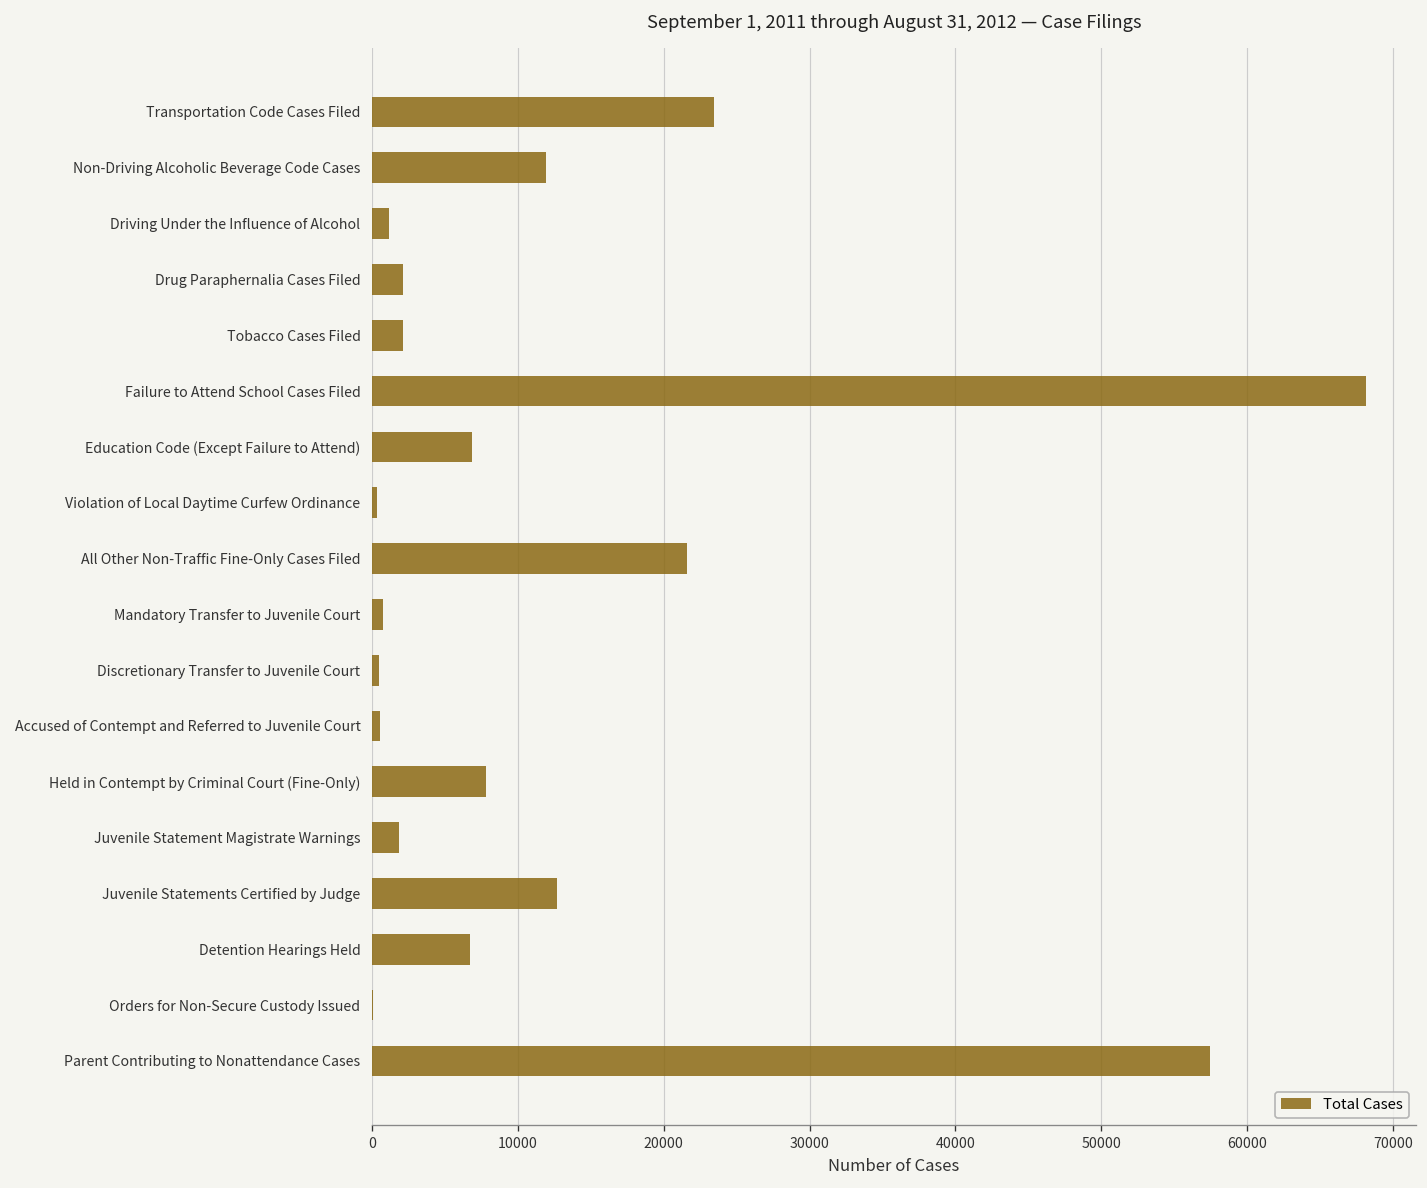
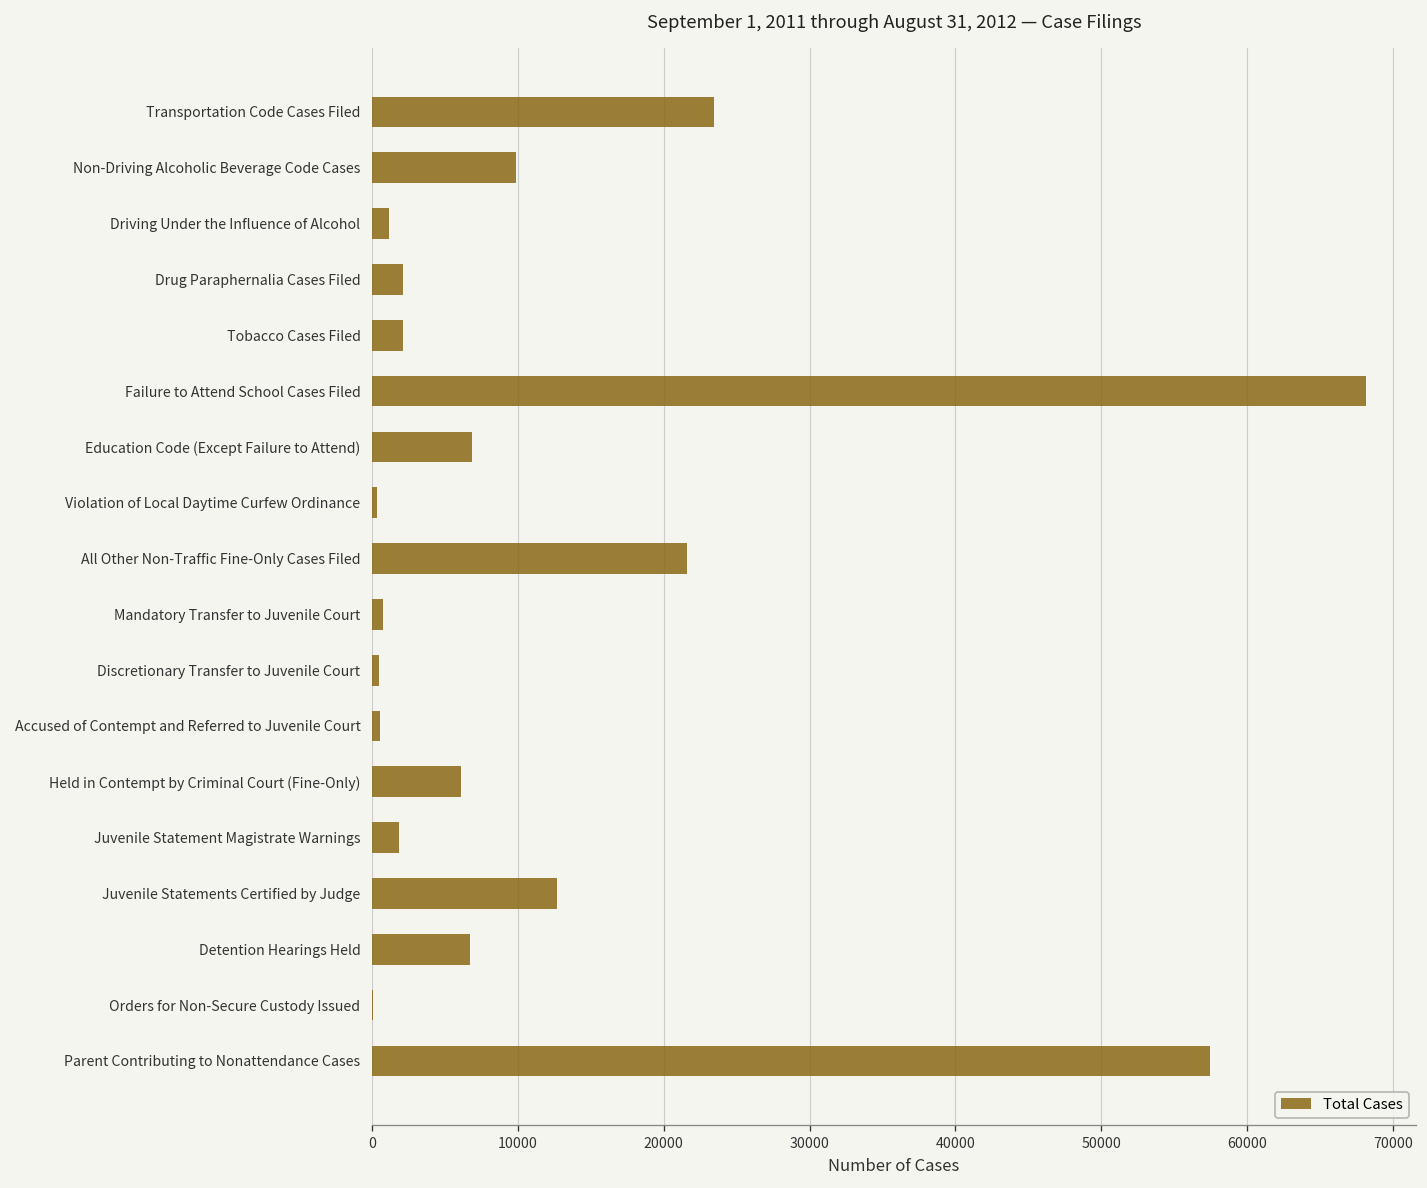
Non-Driving Alcoholic Beverage Code Cases: 11900 -> 9900
Held in Contempt by Criminal Court (Fine-Only): 7800 -> 6100
